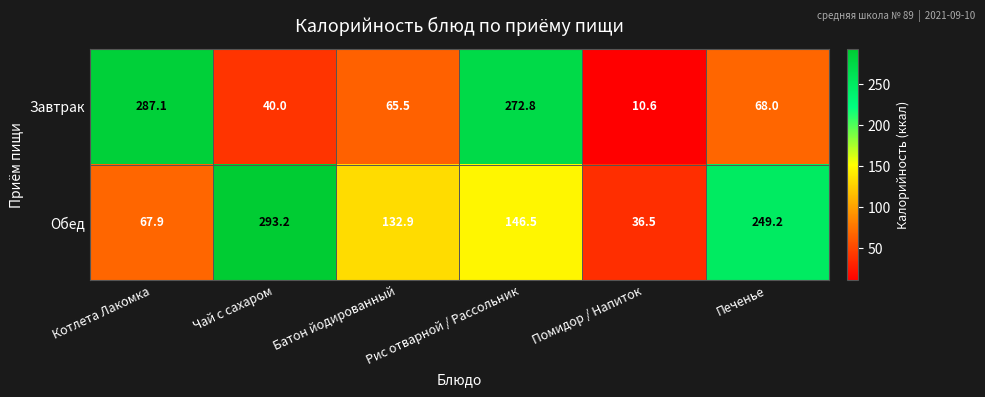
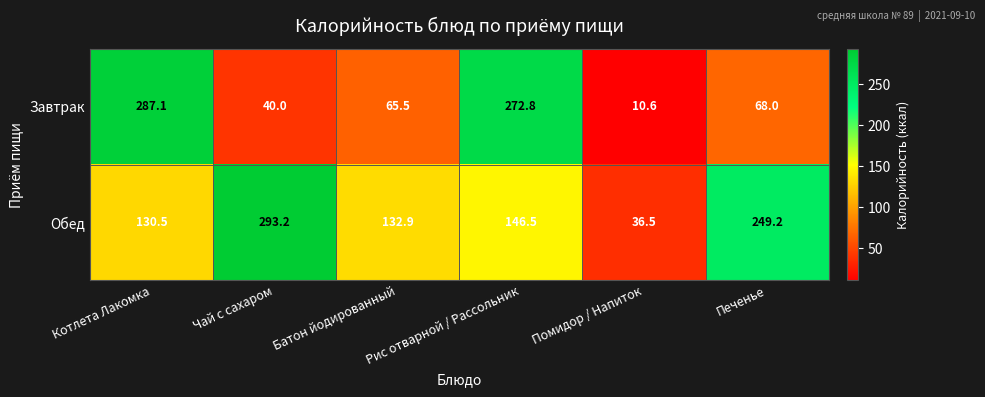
Обед, Котлета Лакомка: 67.9 -> 130.5
